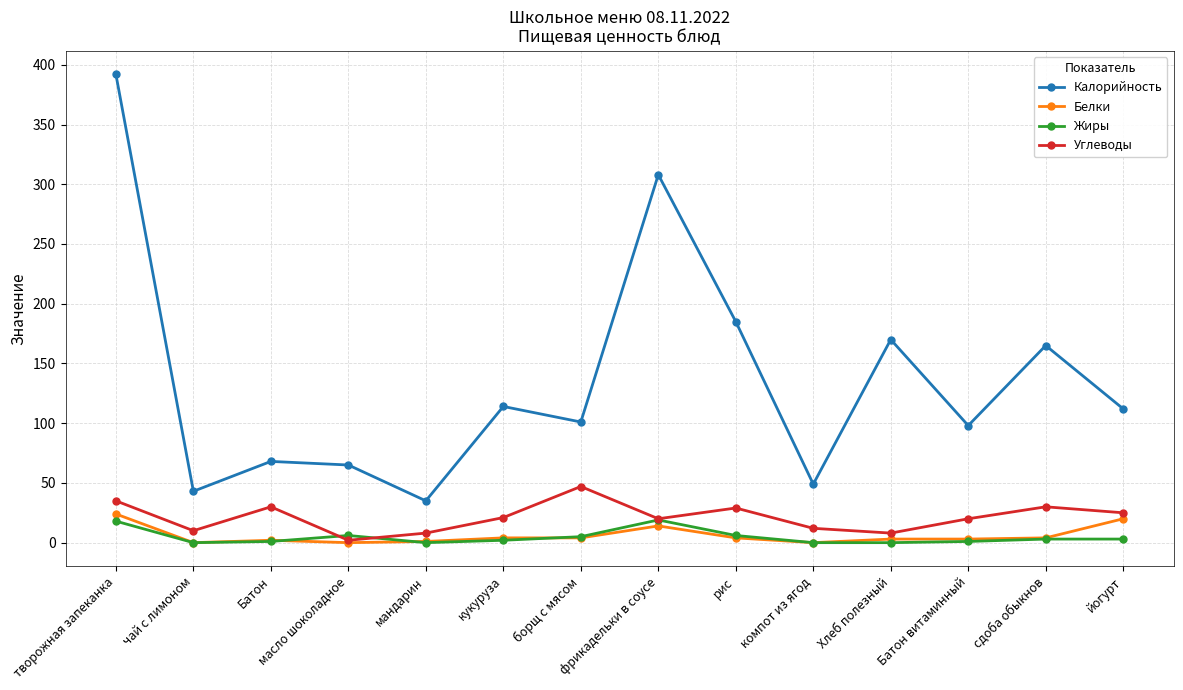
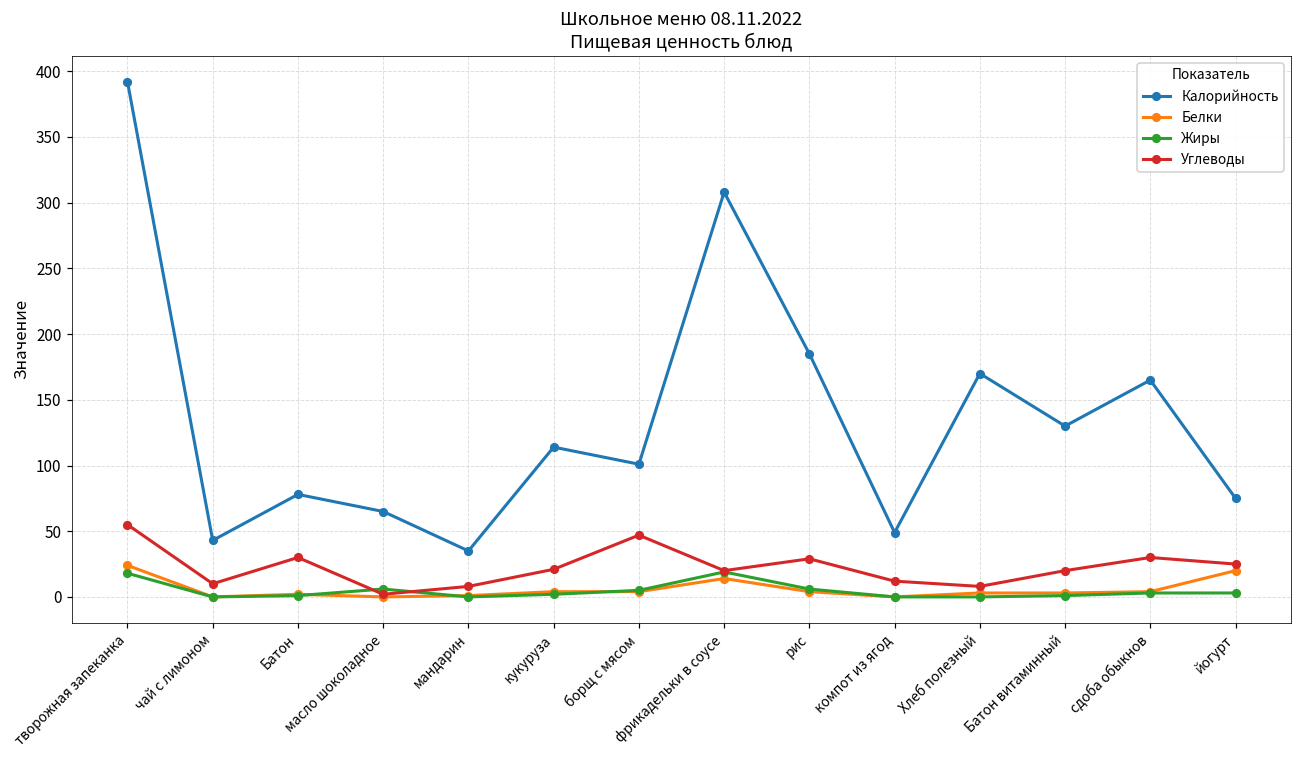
Углеводы, творожная запеканка: 35 -> 55
Калорийность, Батон: 68 -> 78
Калорийность, Батон витаминный: 98 -> 130
Калорийность, йогурт: 112 -> 75
